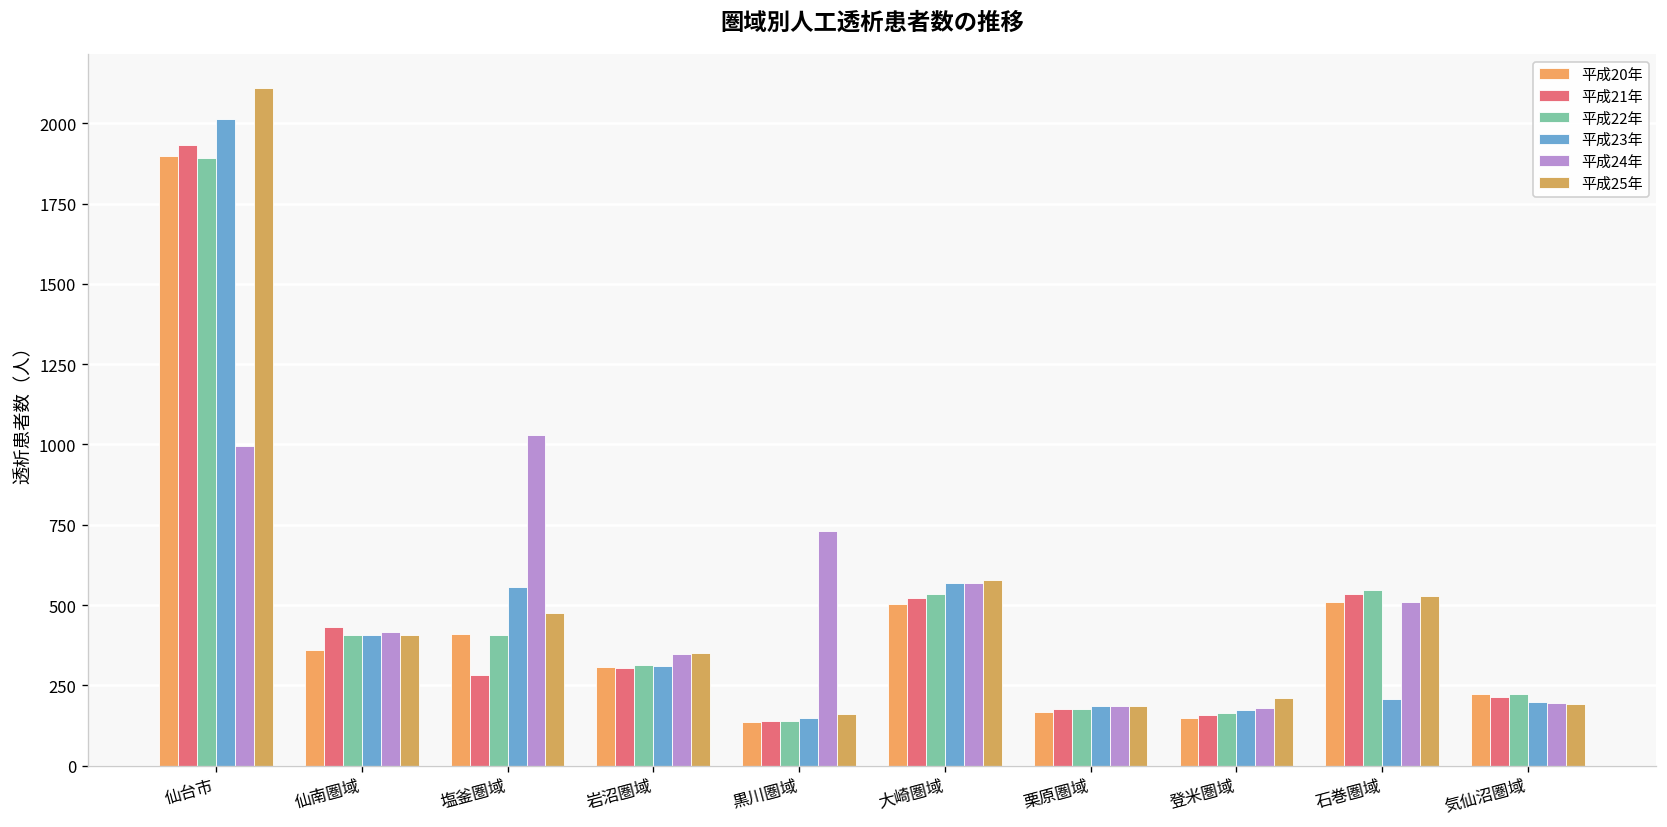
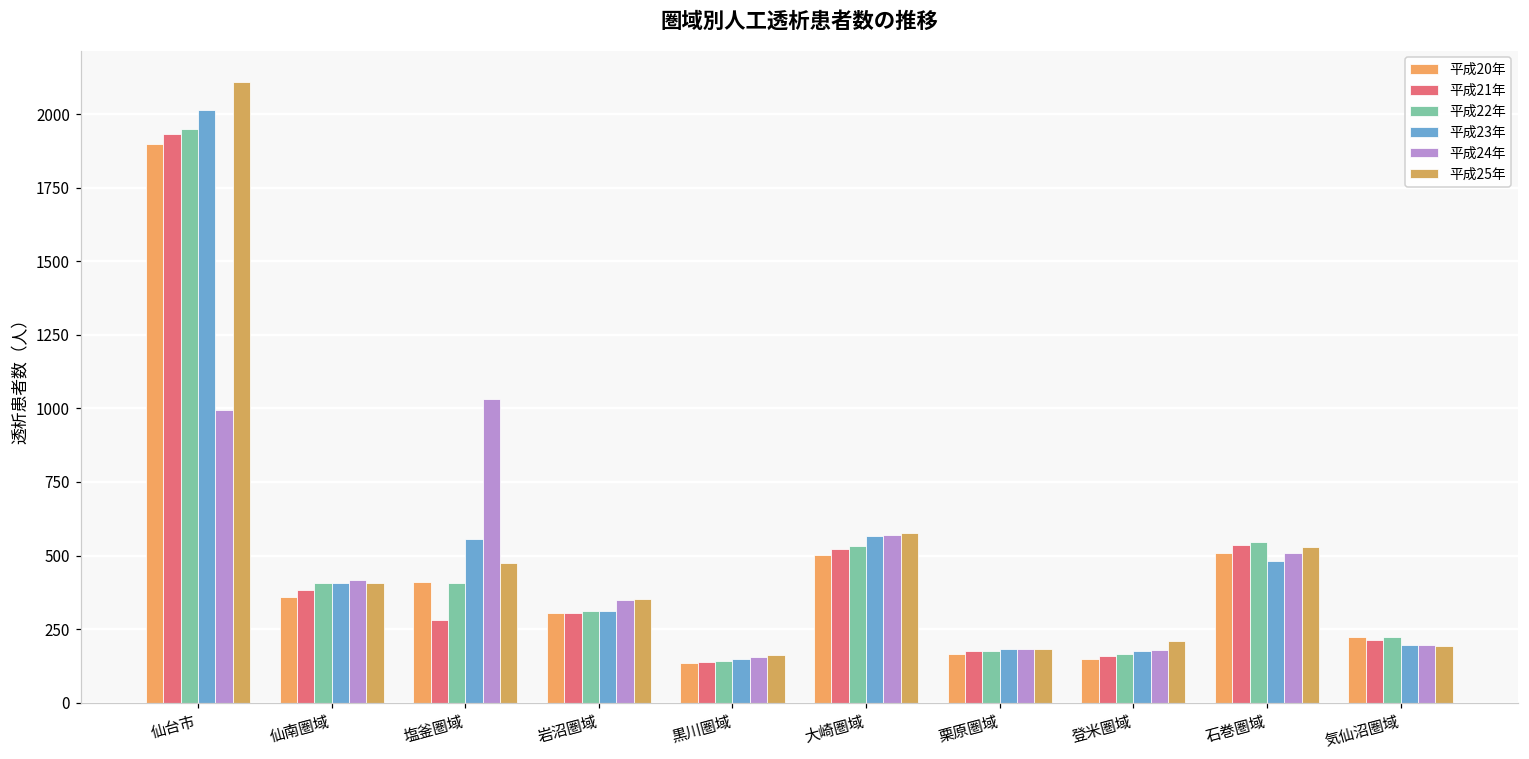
平成22年, 仙台市: 1890 -> 1950
平成21年, 仙南圏域: 430 -> 380
平成24年, 黒川圏域: 730 -> 160
平成23年, 石巻圏域: 210 -> 480
